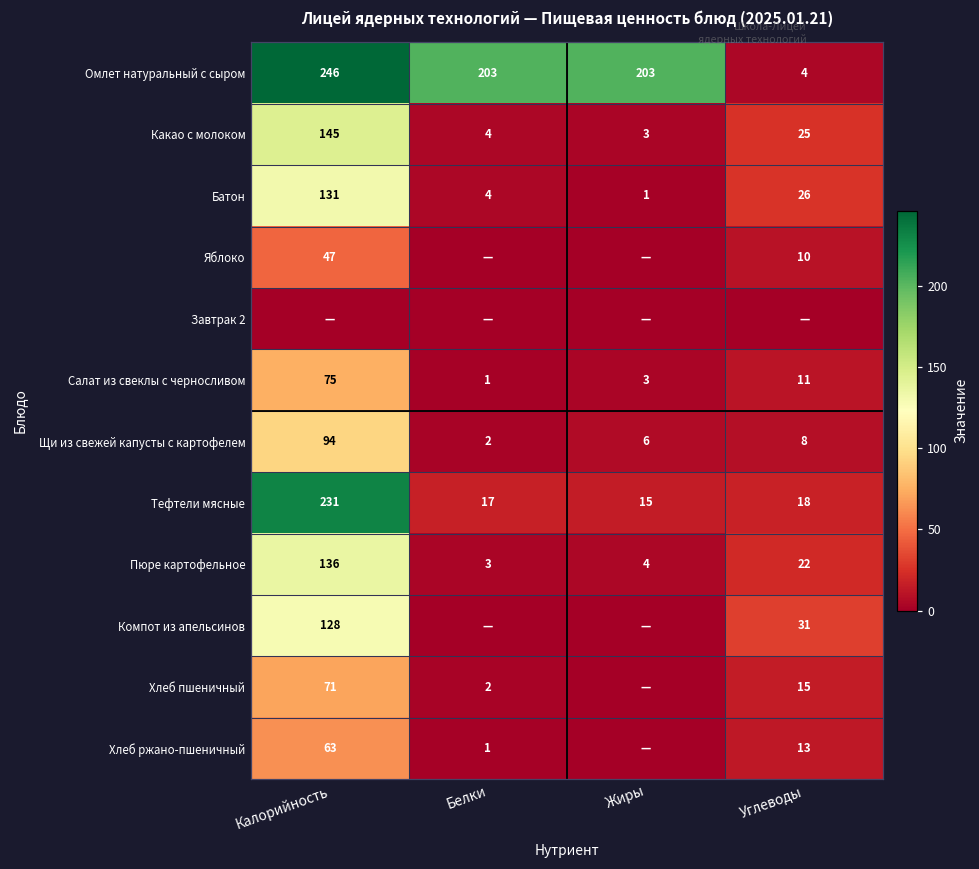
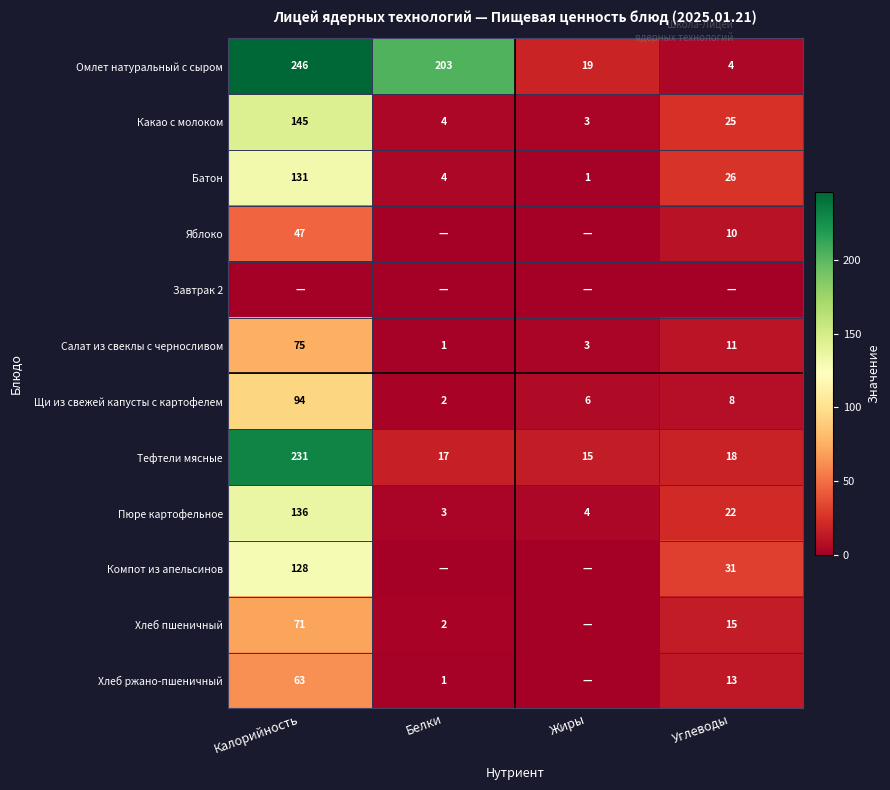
Омлет натуральный с сыром, Жиры: 203 -> 19
